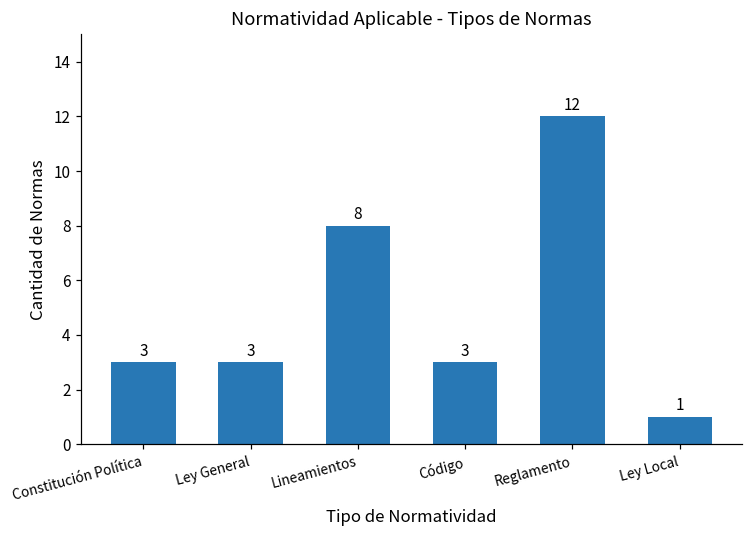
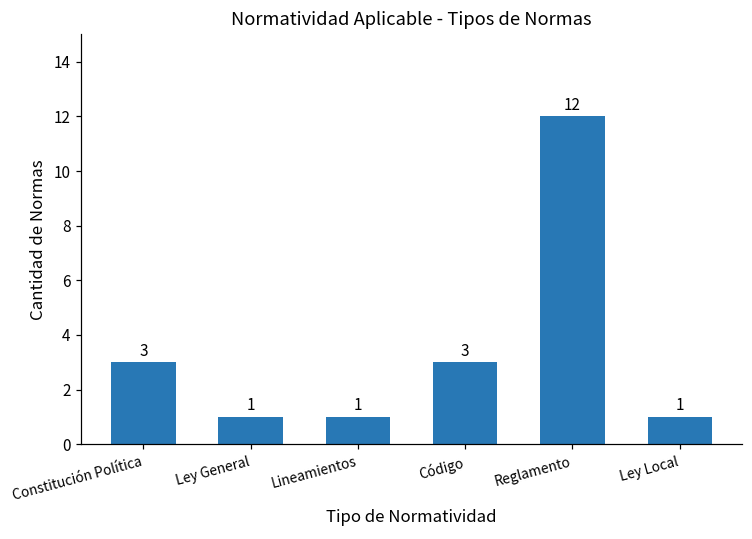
Ley General: 3 -> 1
Lineamientos: 8 -> 1
